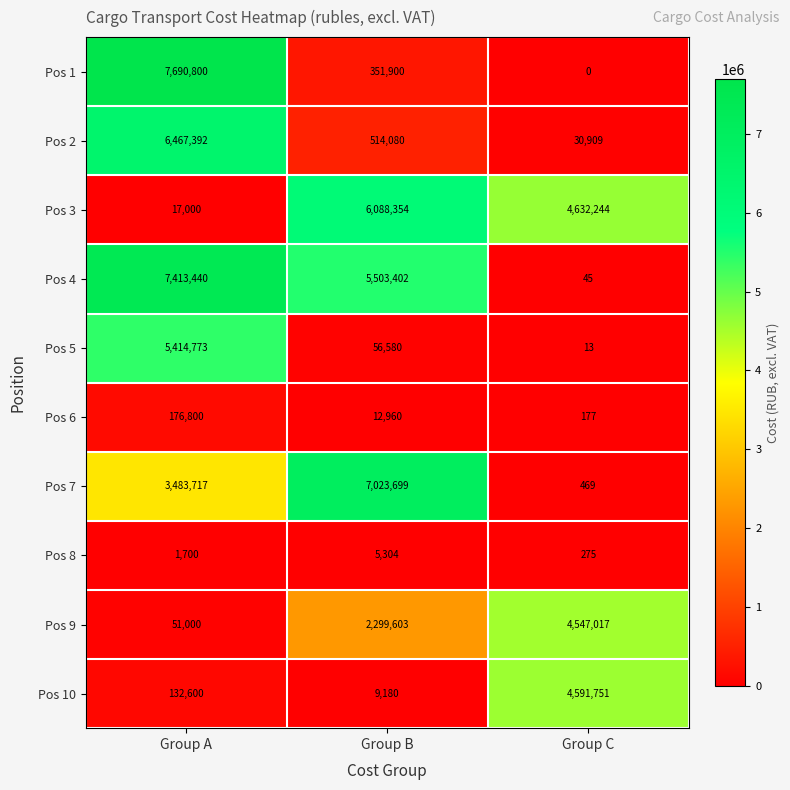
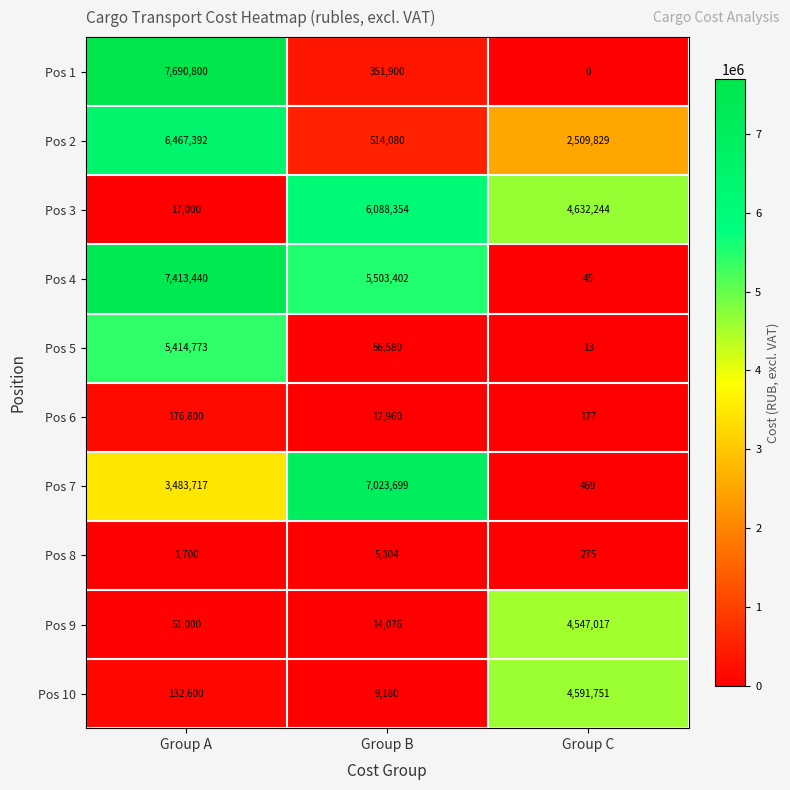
Pos 2, Group C: 30,909 -> 2,509,829
Pos 9, Group B: 2,299,603 -> 14,076
